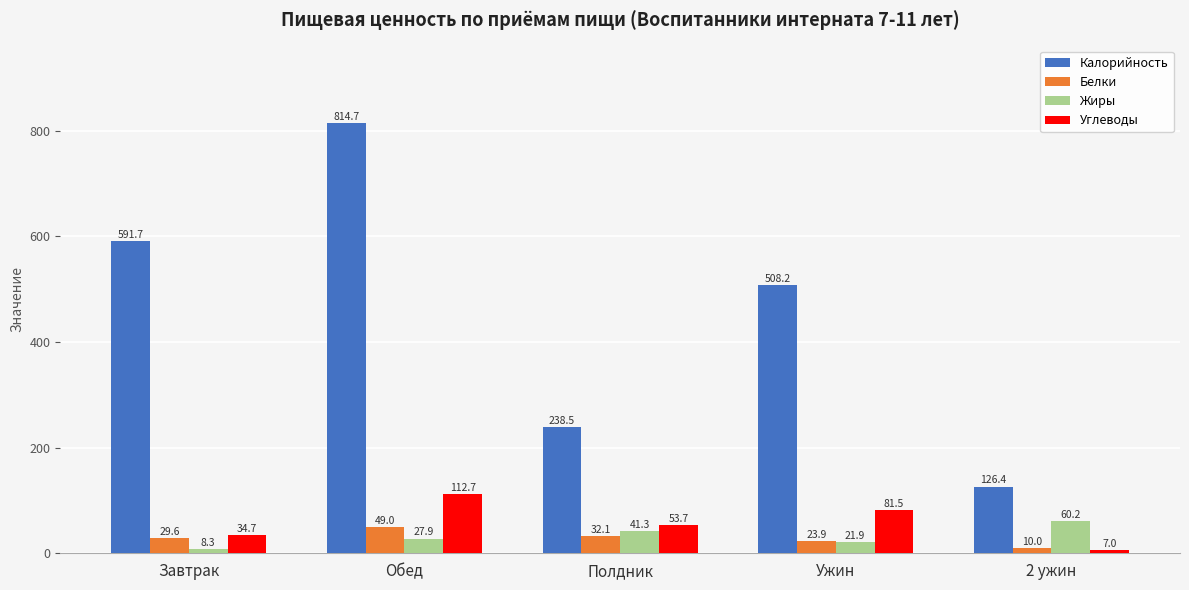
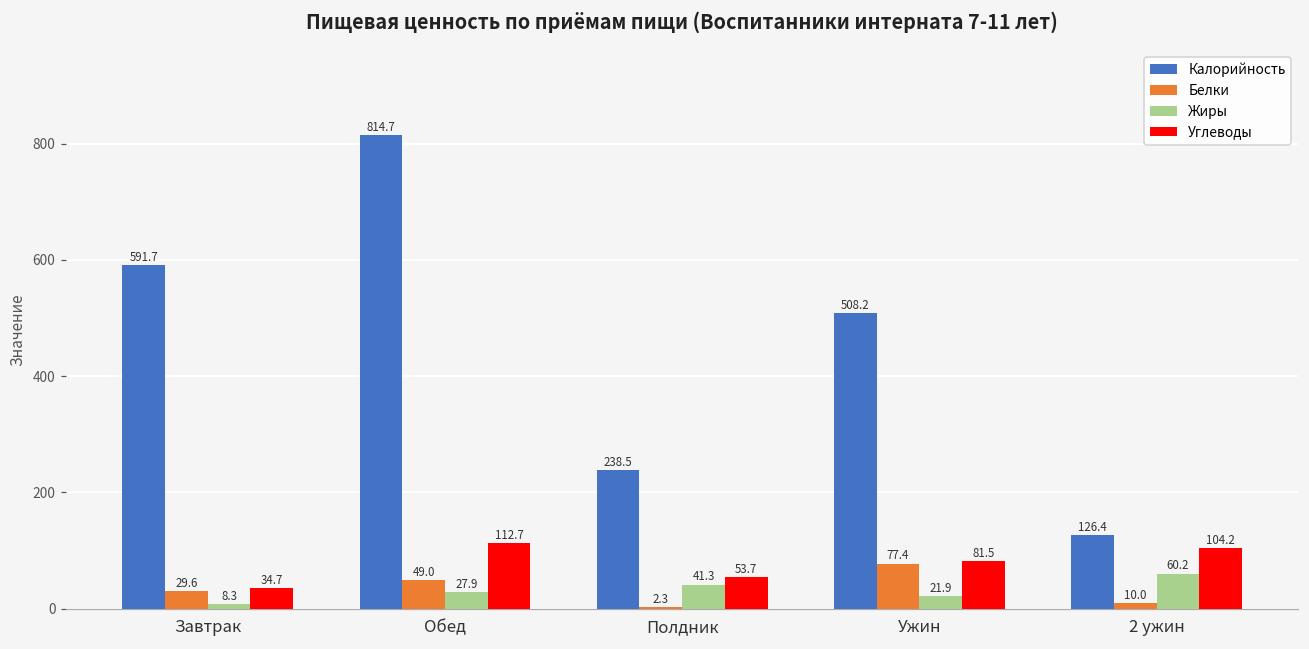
Белки, Полдник: 32.1 -> 2.3
Белки, Ужин: 23.9 -> 77.4
Углеводы, 2 ужин: 7.0 -> 104.2
